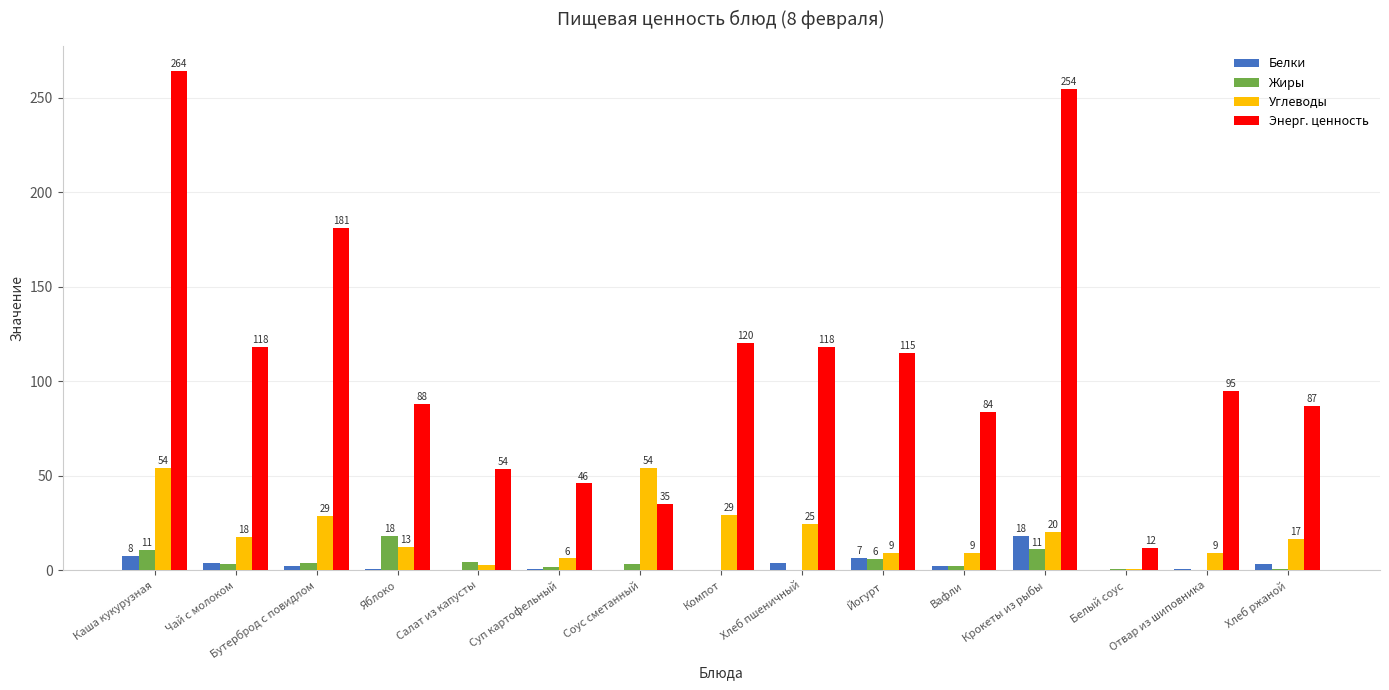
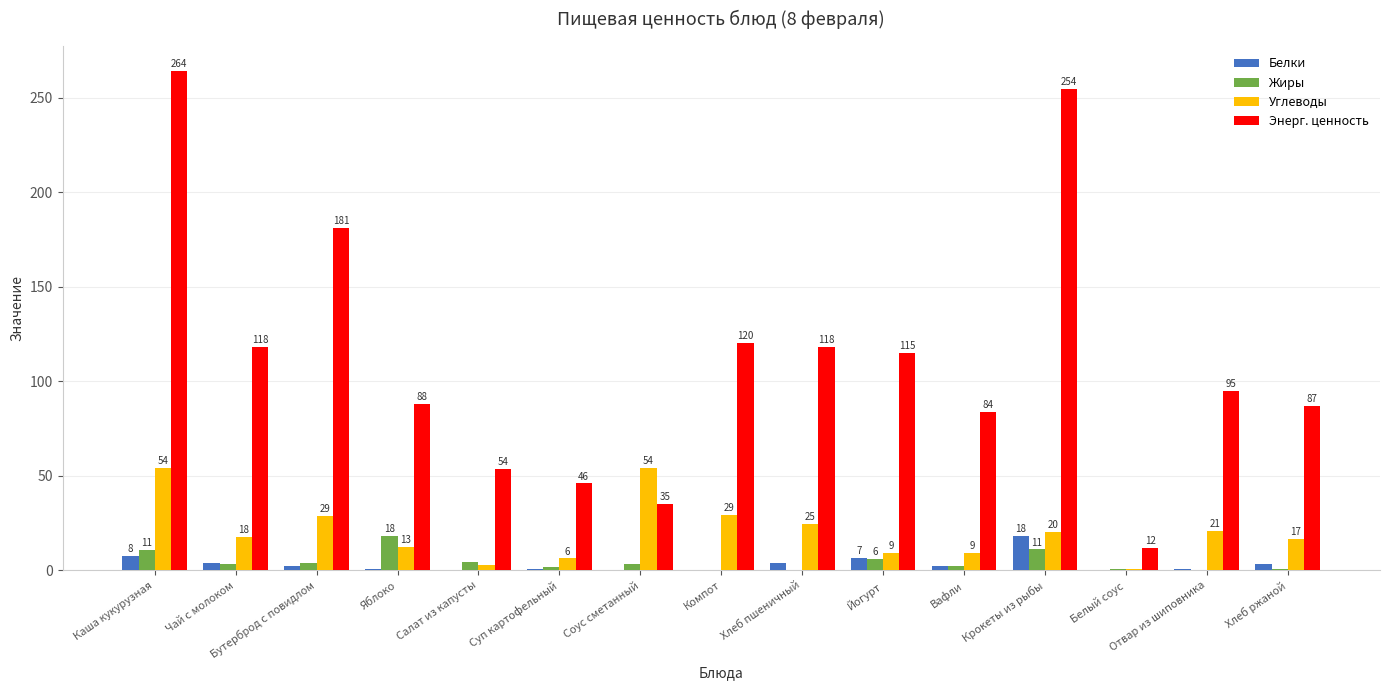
Углеводы, Отвар из шиповника: 9 -> 21
